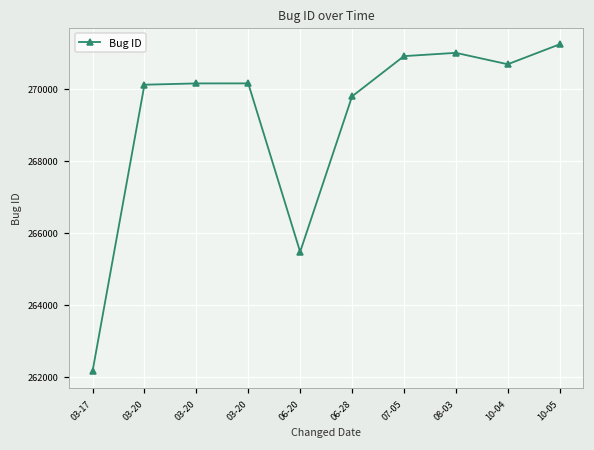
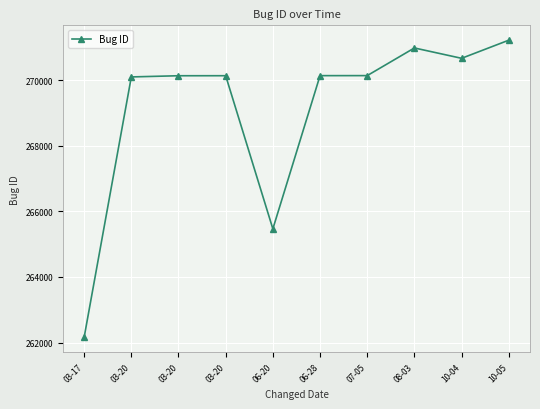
06-28: 269800 -> 270100
07-05: 270900 -> 270100
